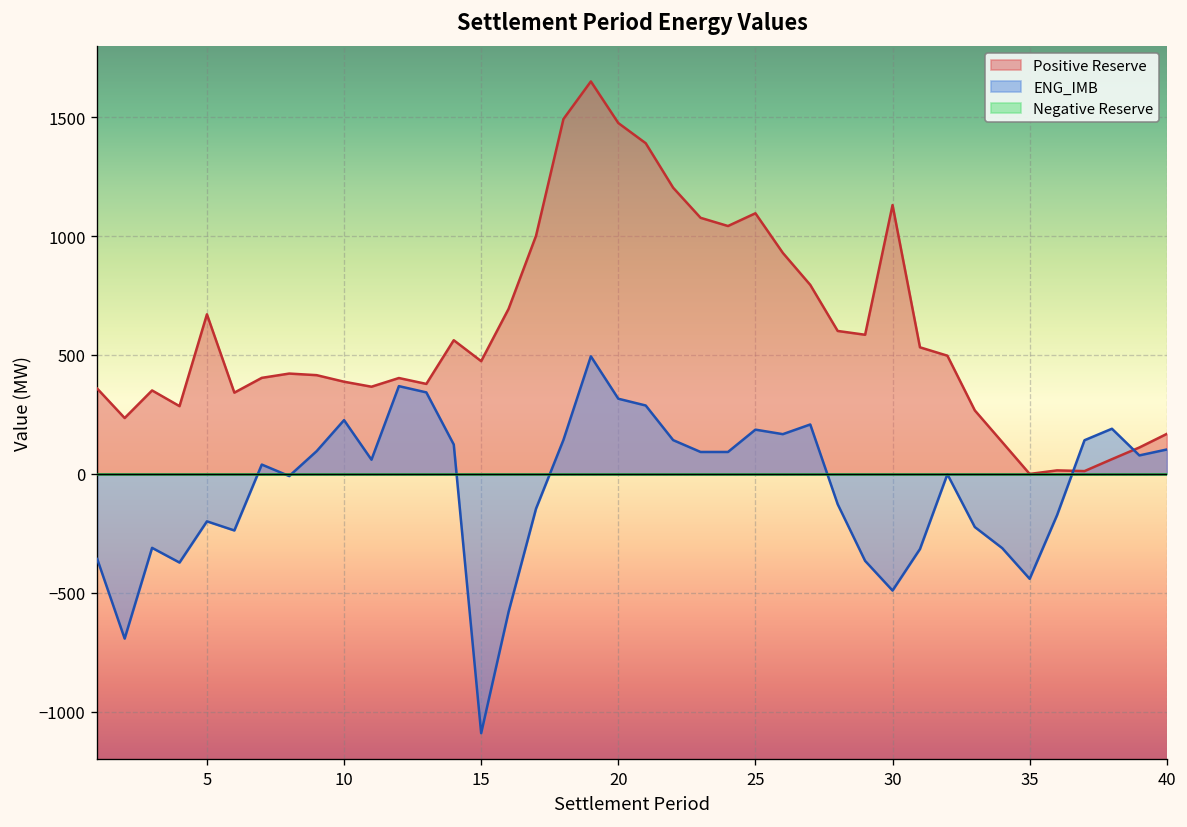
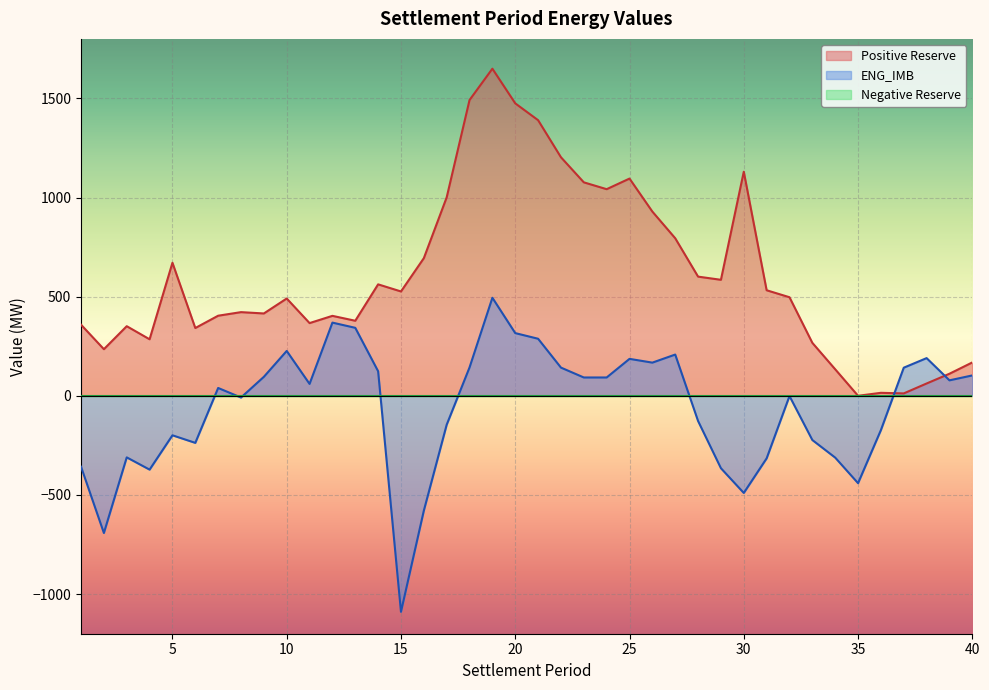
Positive Reserve, 10: 390 -> 490
Positive Reserve, 15: 470 -> 530
